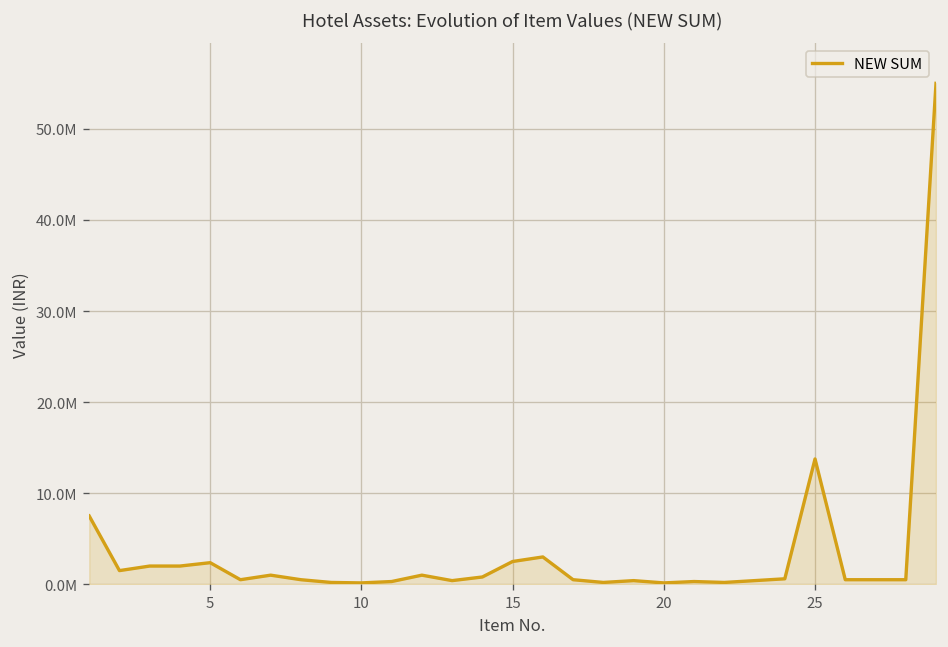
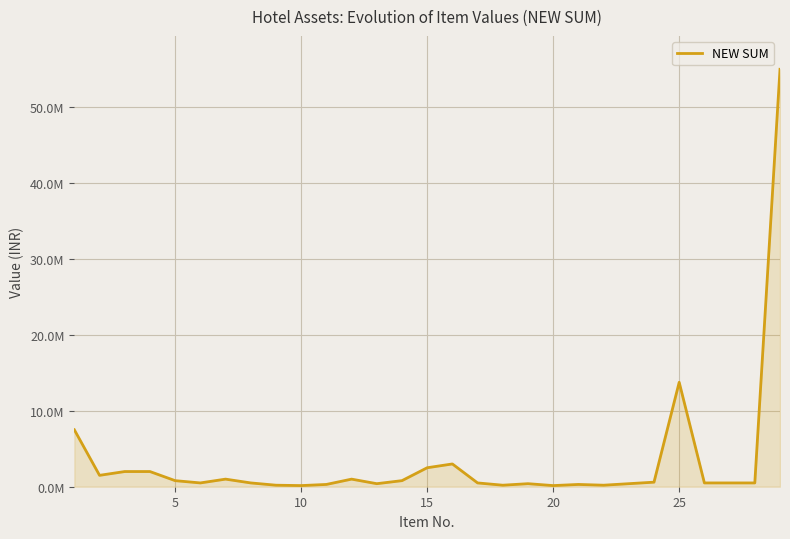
5: 2000000 -> 1000000
